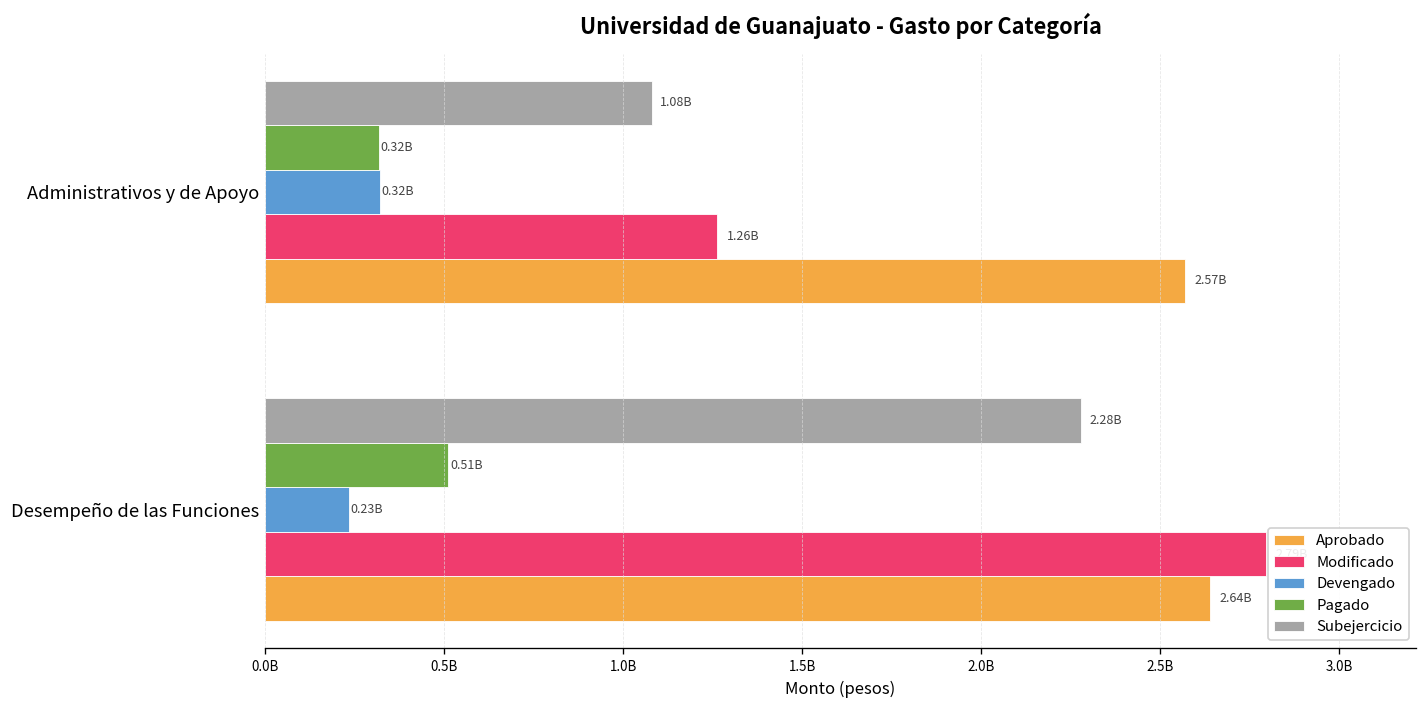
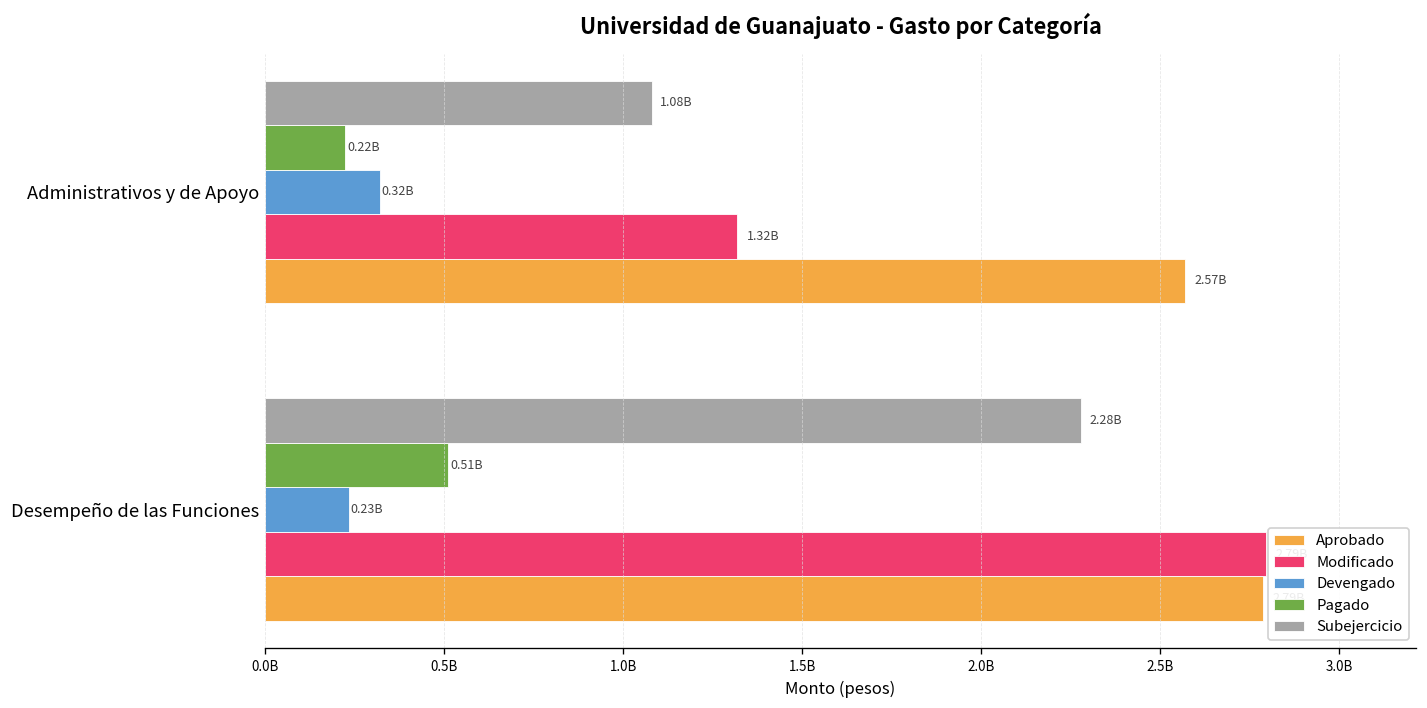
Pagado, Administrativos y de Apoyo: 0.32B -> 0.22B
Modificado, Administrativos y de Apoyo: 1.26B -> 1.32B
Aprobado, Desempeño de las Funciones: 2640000000 -> 2790000000
